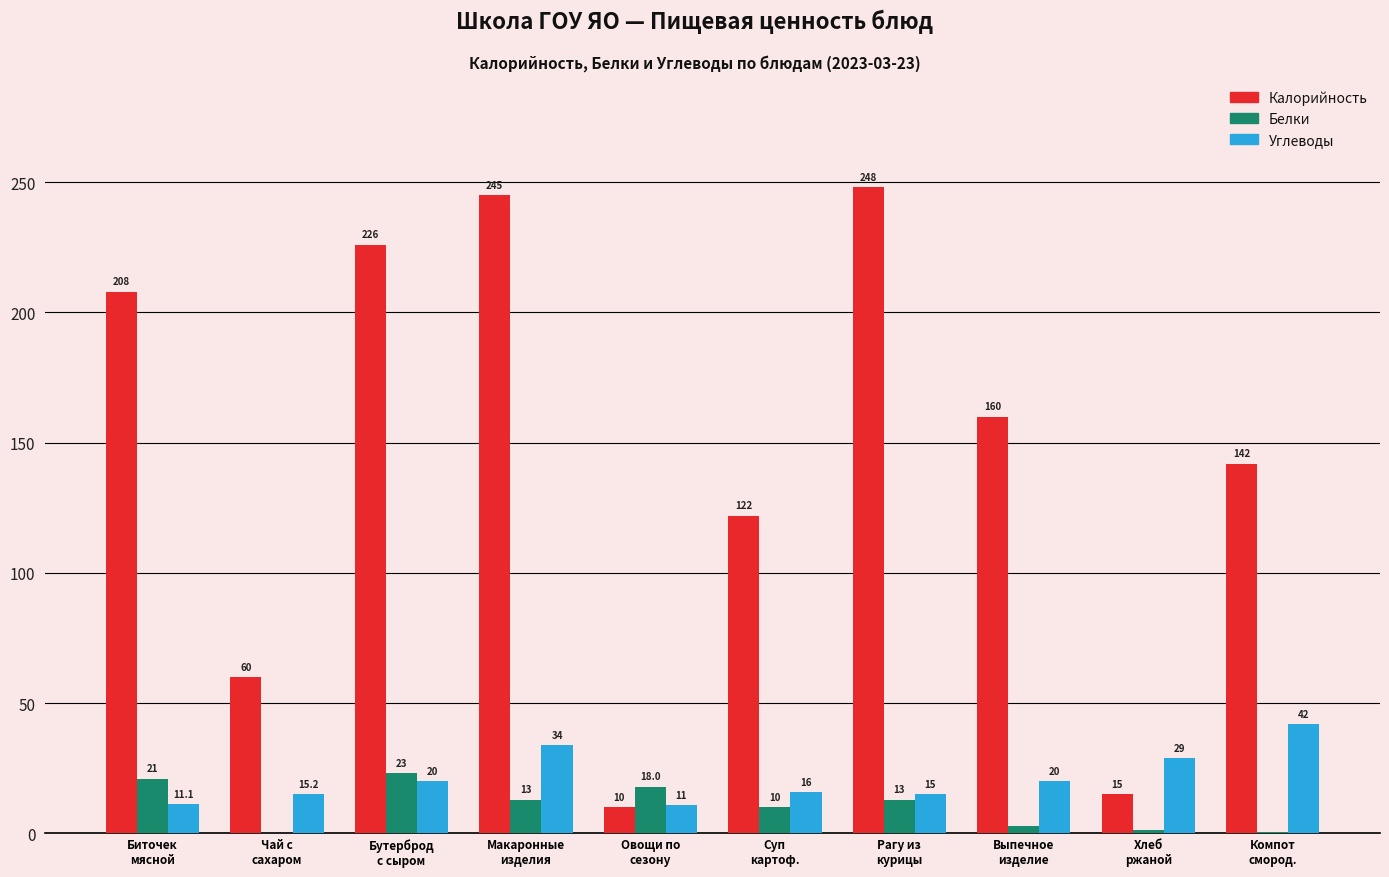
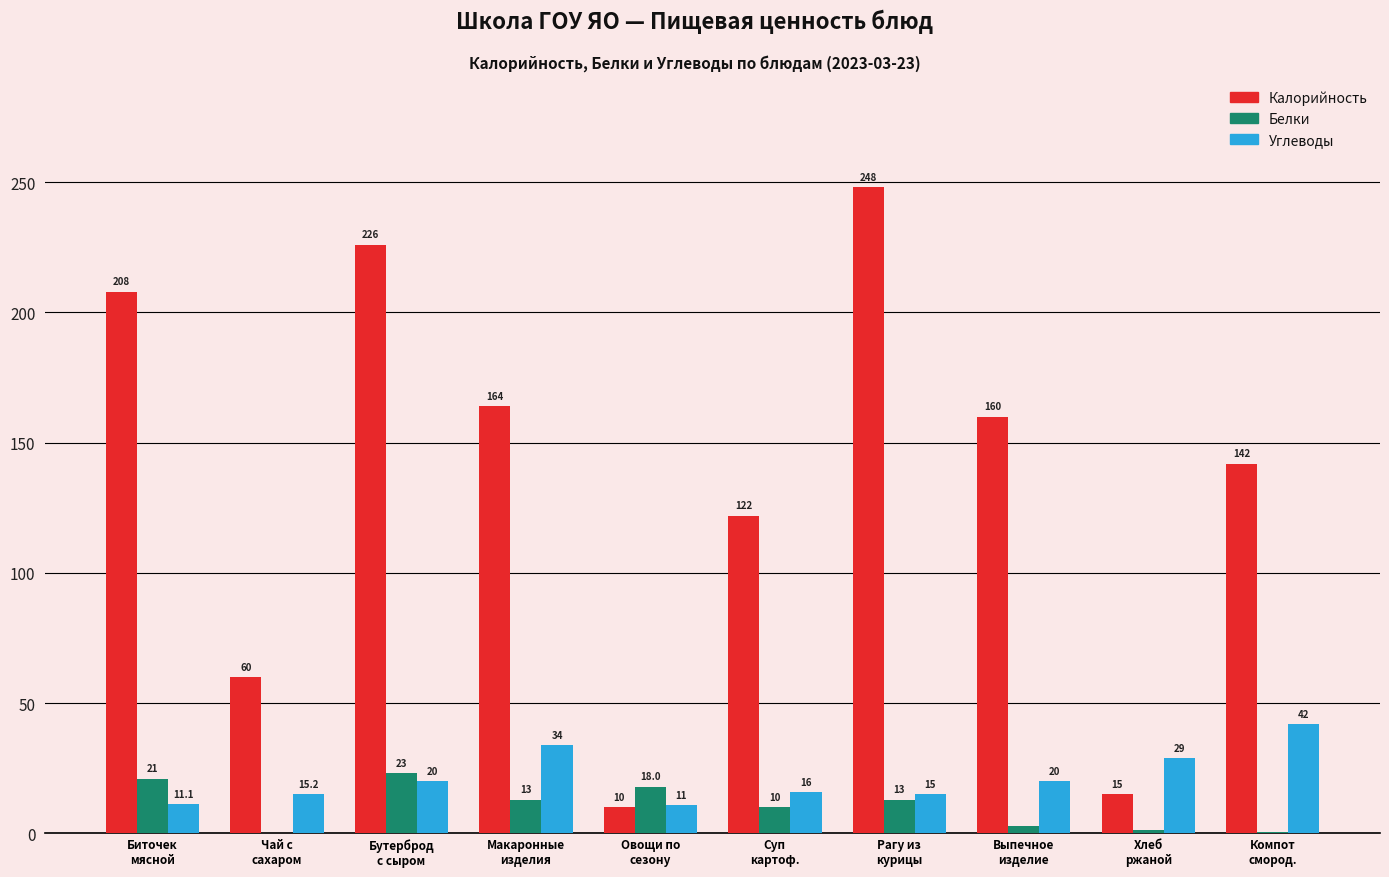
Калорийность, Макаронные изделия: 245 -> 164
